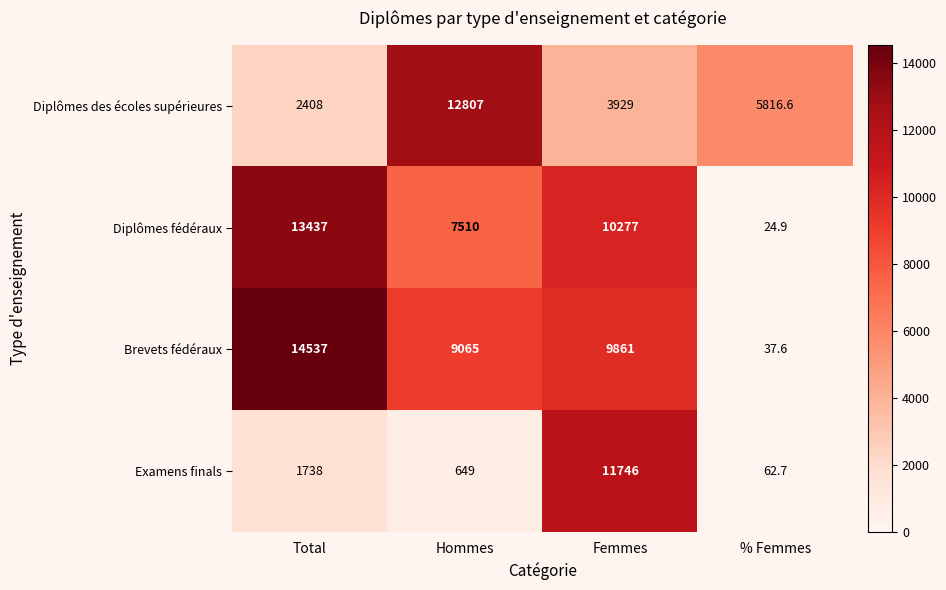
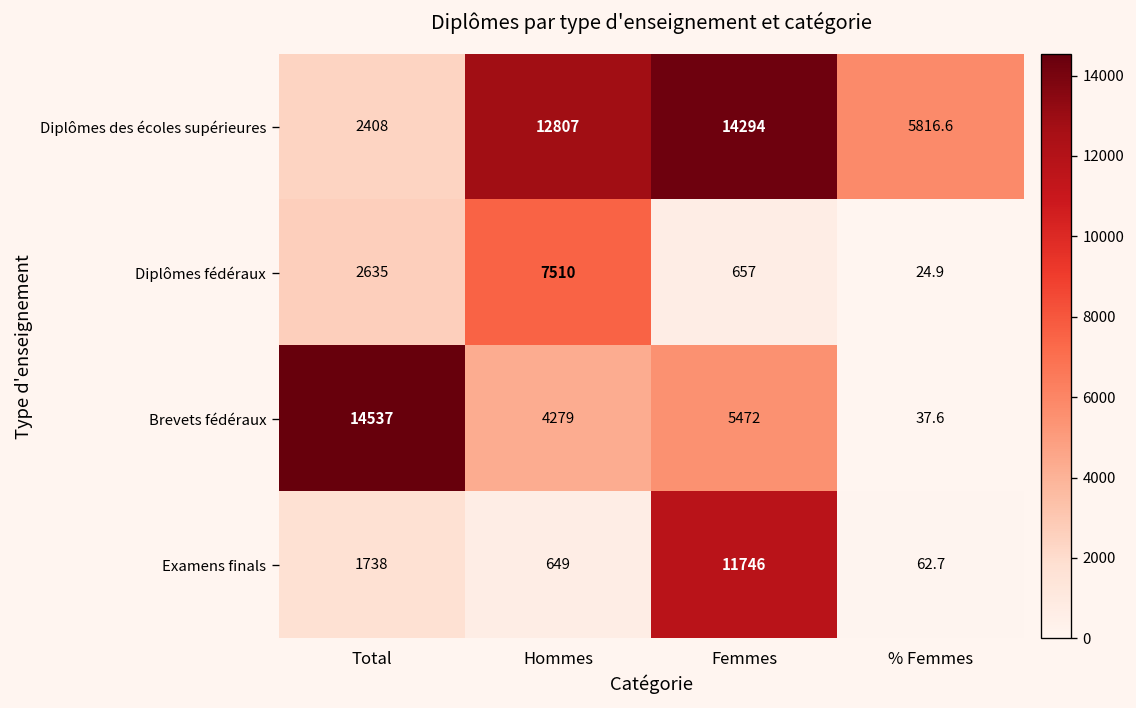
Diplômes des écoles supérieures, Femmes: 3929 -> 14294
Diplômes fédéraux, Total: 13437 -> 2635
Diplômes fédéraux, Femmes: 10277 -> 657
Brevets fédéraux, Hommes: 9065 -> 4279
Brevets fédéraux, Femmes: 9861 -> 5472
